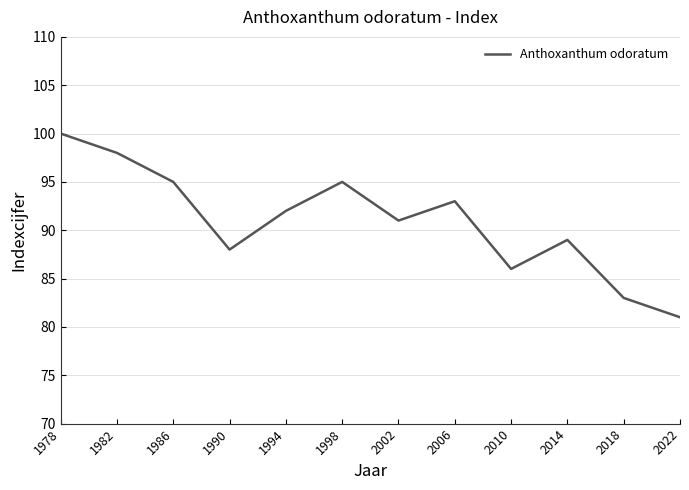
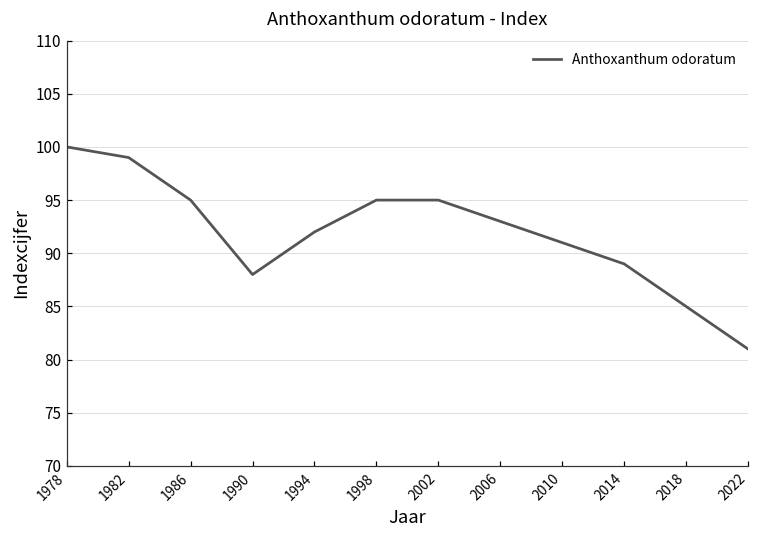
1982: 98 -> 99
2002: 91 -> 95
2010: 86 -> 91
2018: 83 -> 85
